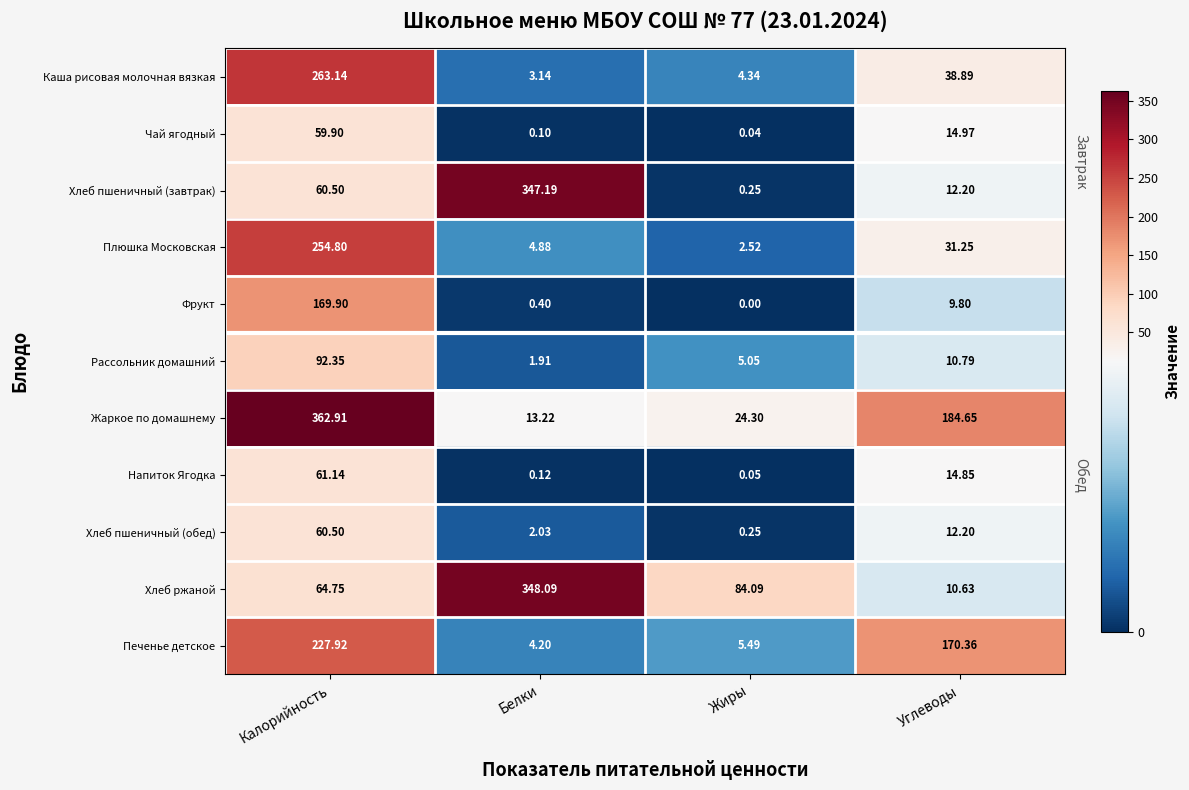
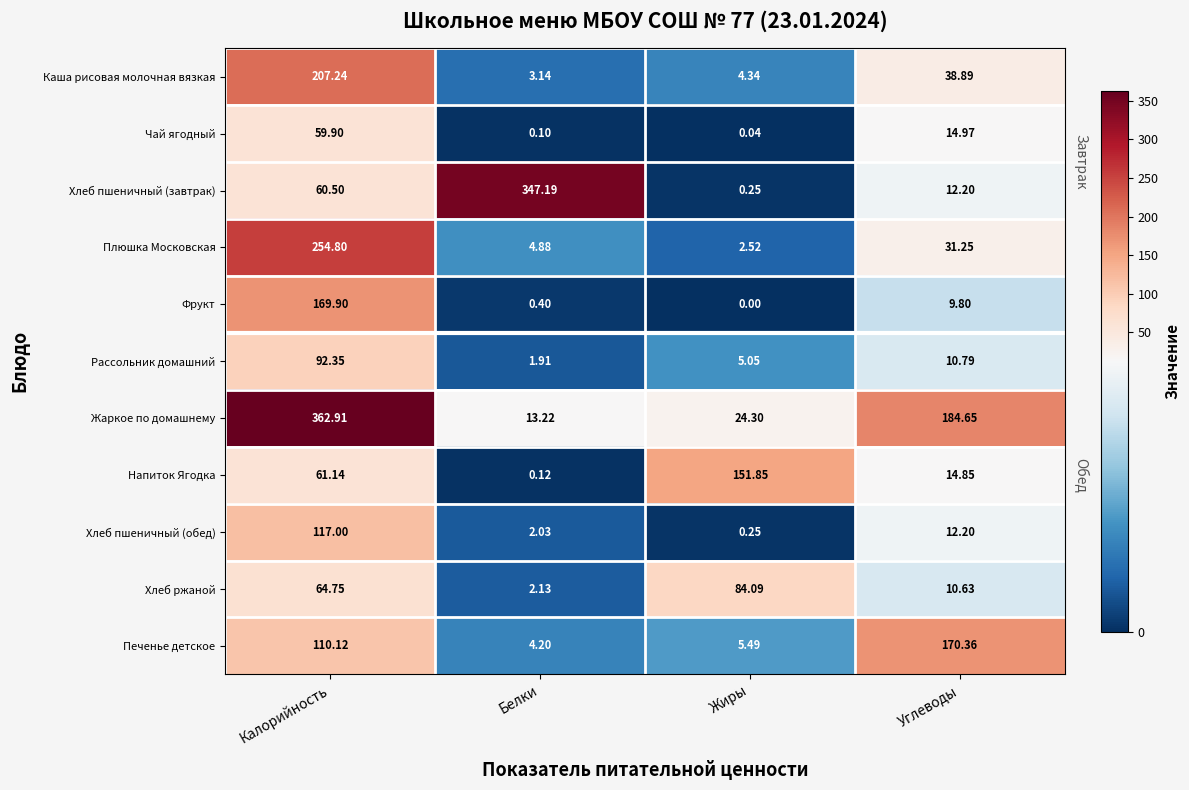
Каша рисовая молочная вязкая, Калорийность: 263.14 -> 207.24
Напиток Ягодка, Жиры: 0.05 -> 151.85
Хлеб пшеничный (обед), Калорийность: 60.50 -> 117.00
Хлеб ржаной, Белки: 348.09 -> 2.13
Печенье детское, Калорийность: 227.92 -> 110.12
